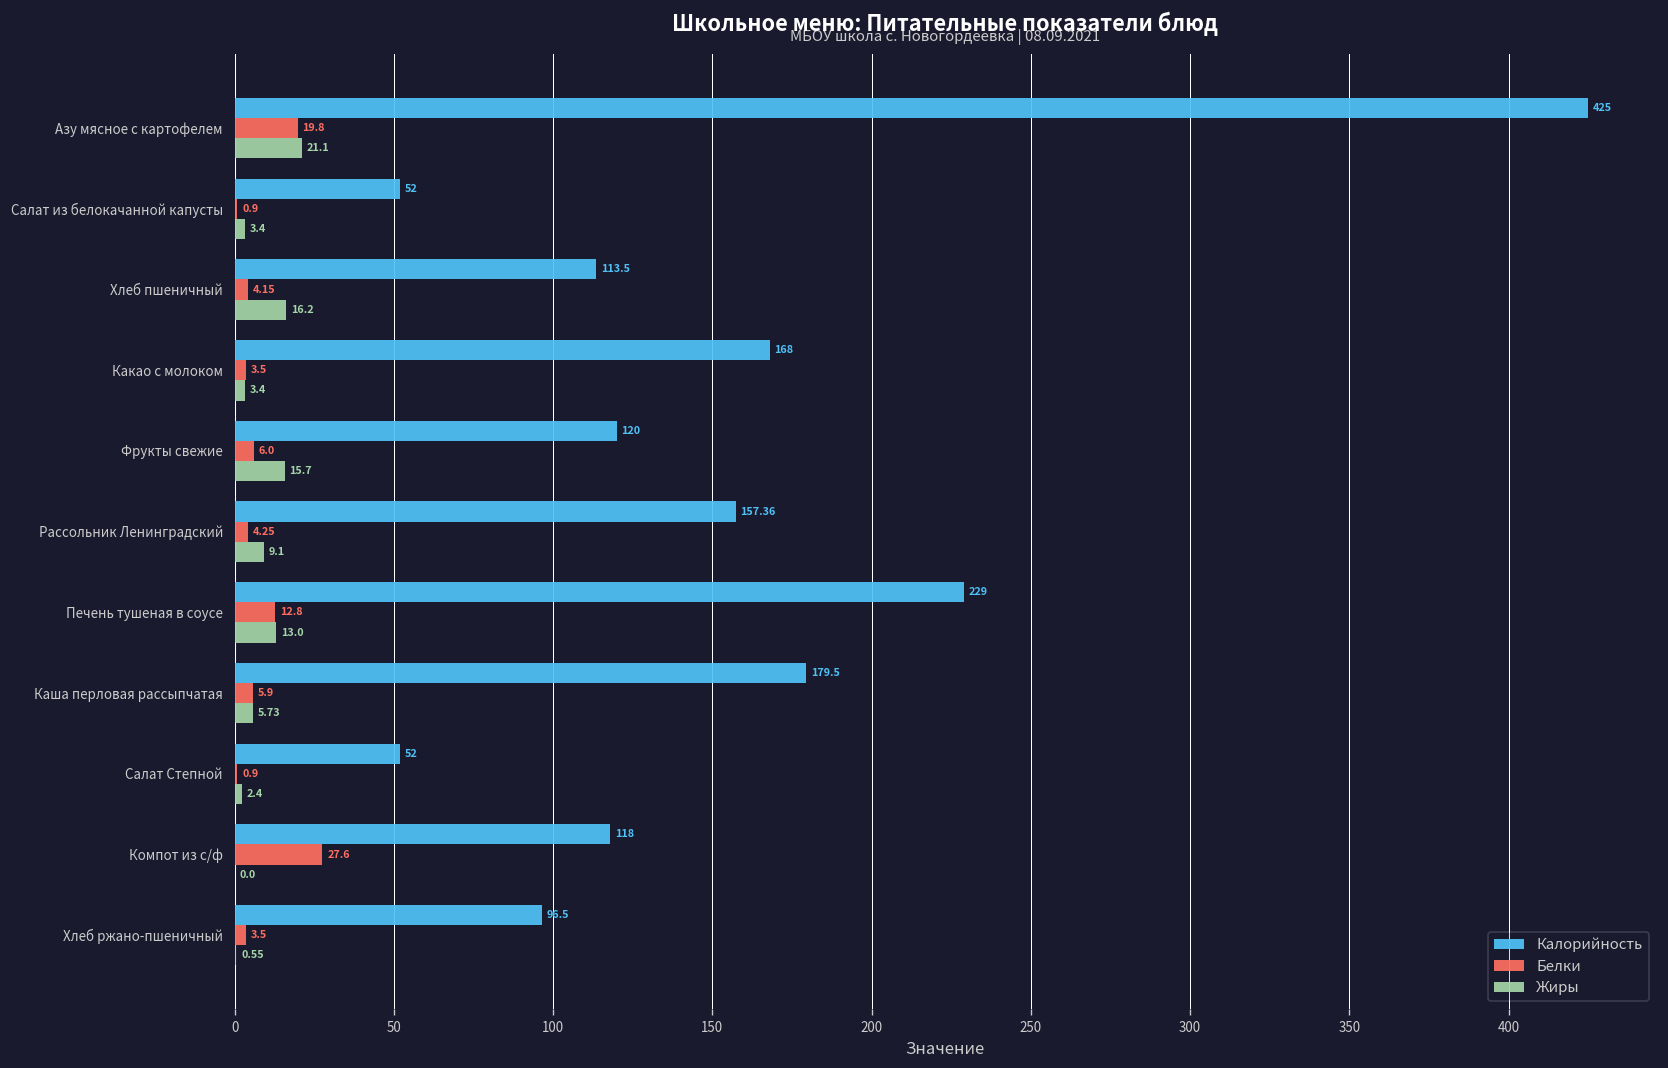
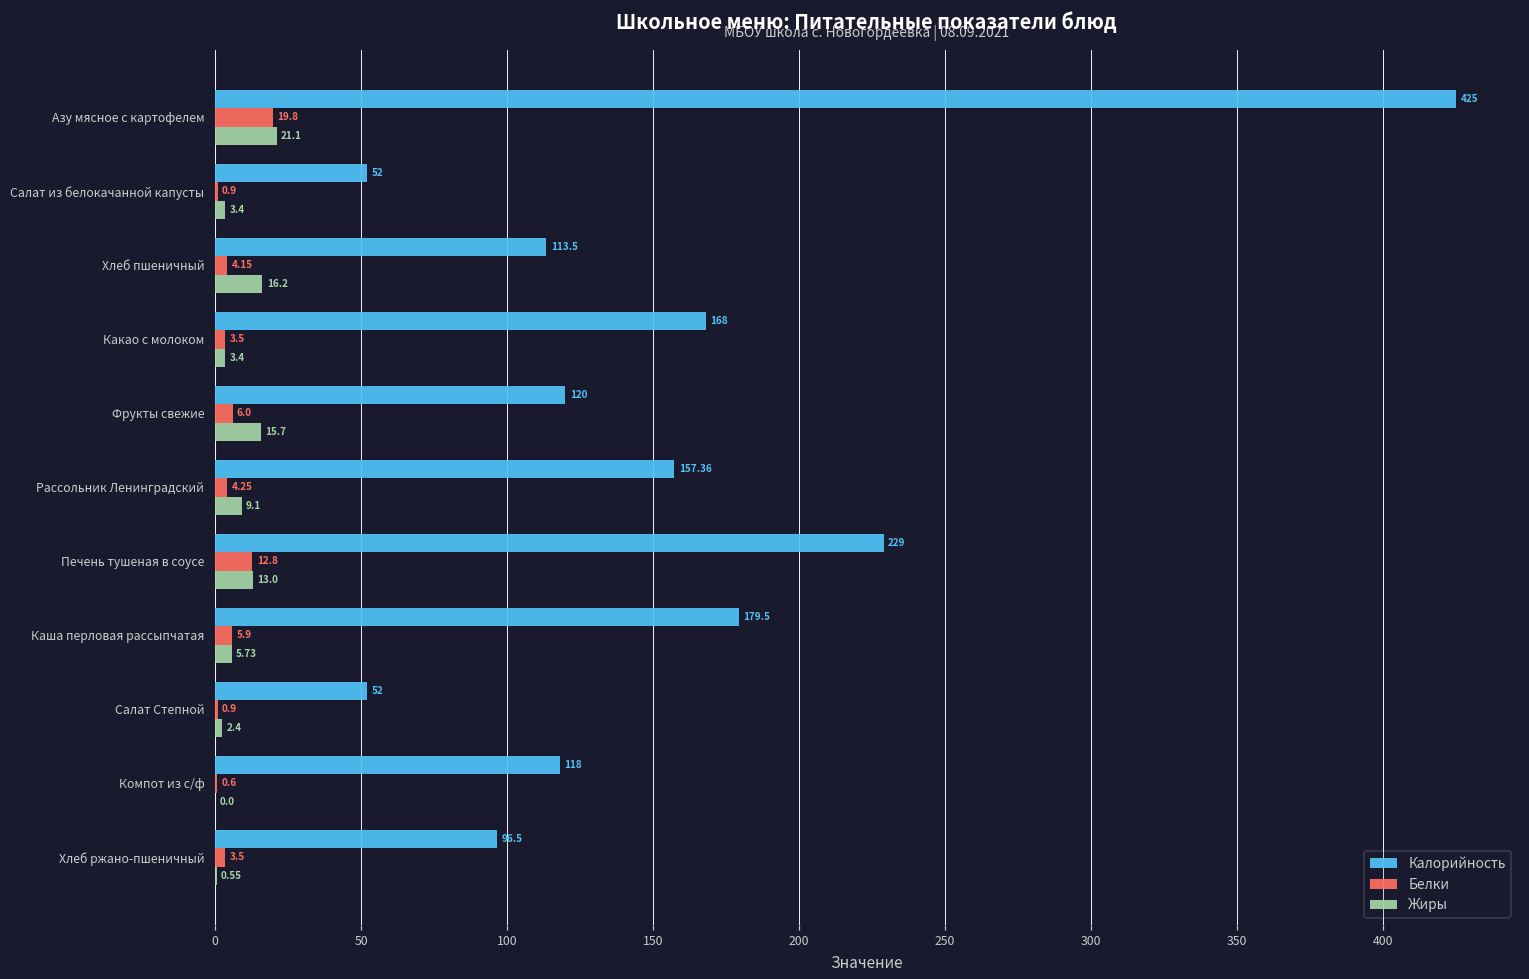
Белки, Компот из с/ф: 27.6 -> 0.6
